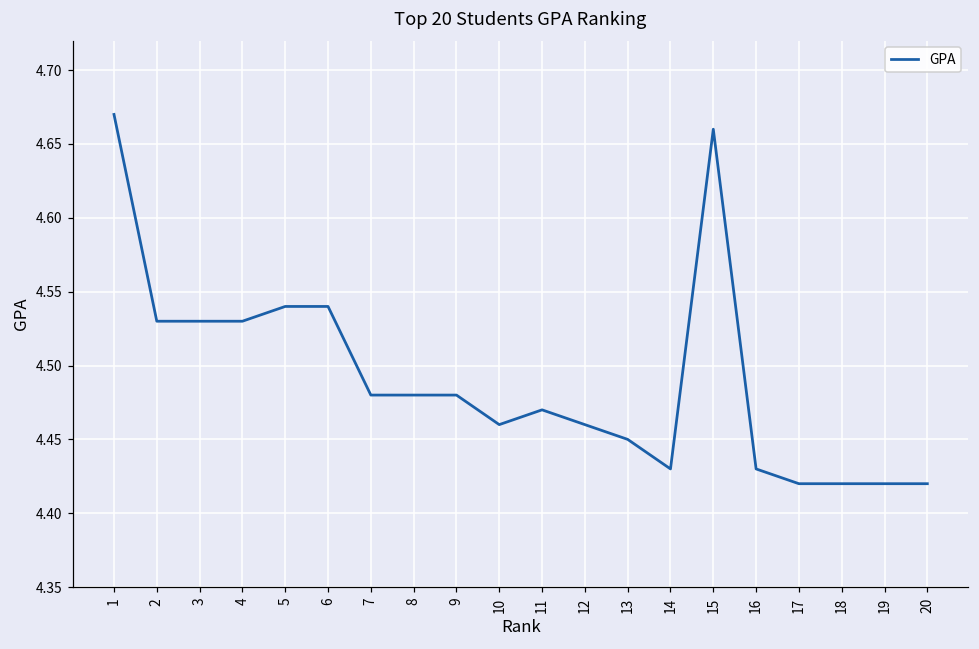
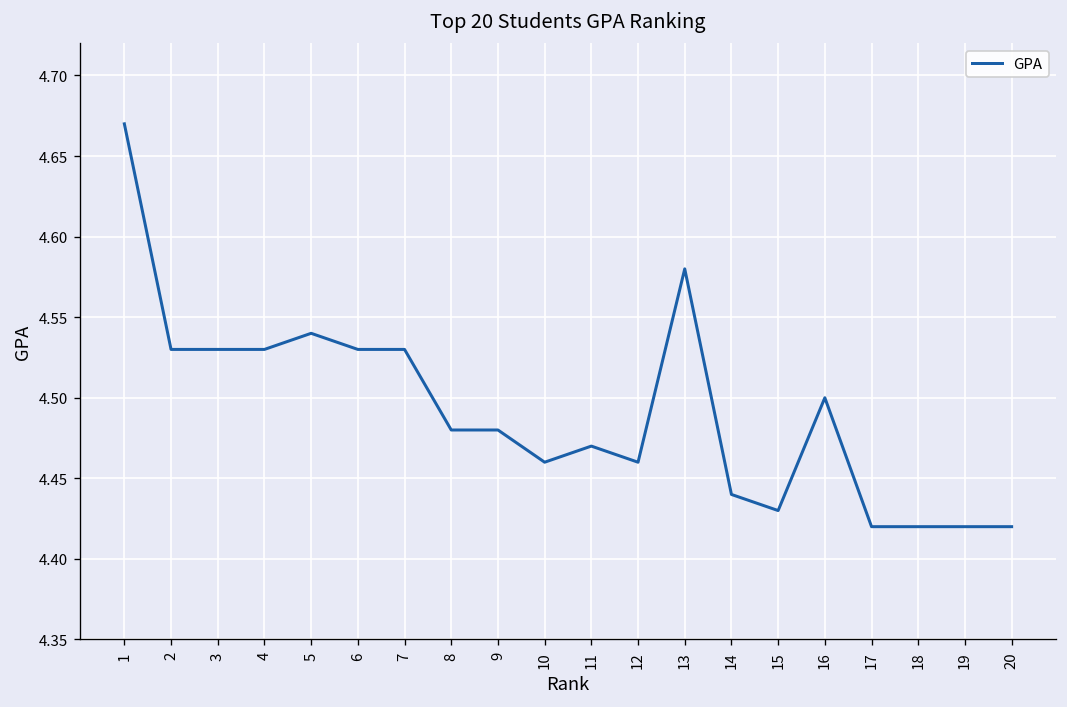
6: 4.54 -> 4.53
7: 4.48 -> 4.53
13: 4.45 -> 4.58
14: 4.43 -> 4.44
15: 4.66 -> 4.43
16: 4.43 -> 4.50
